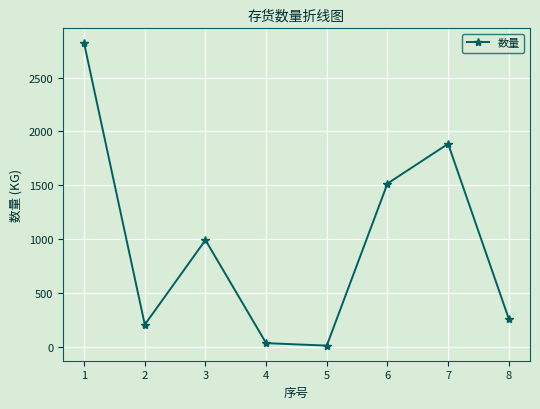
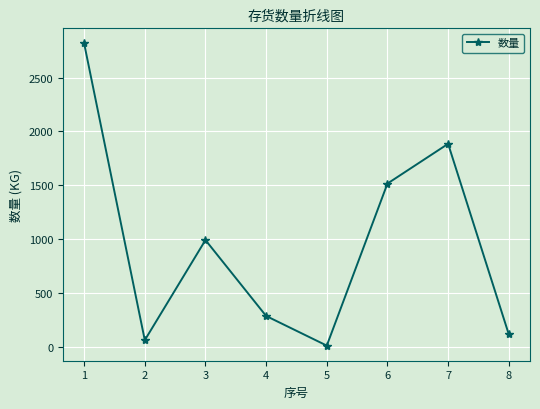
2: 200 -> 60
4: 30 -> 280
8: 260 -> 110
